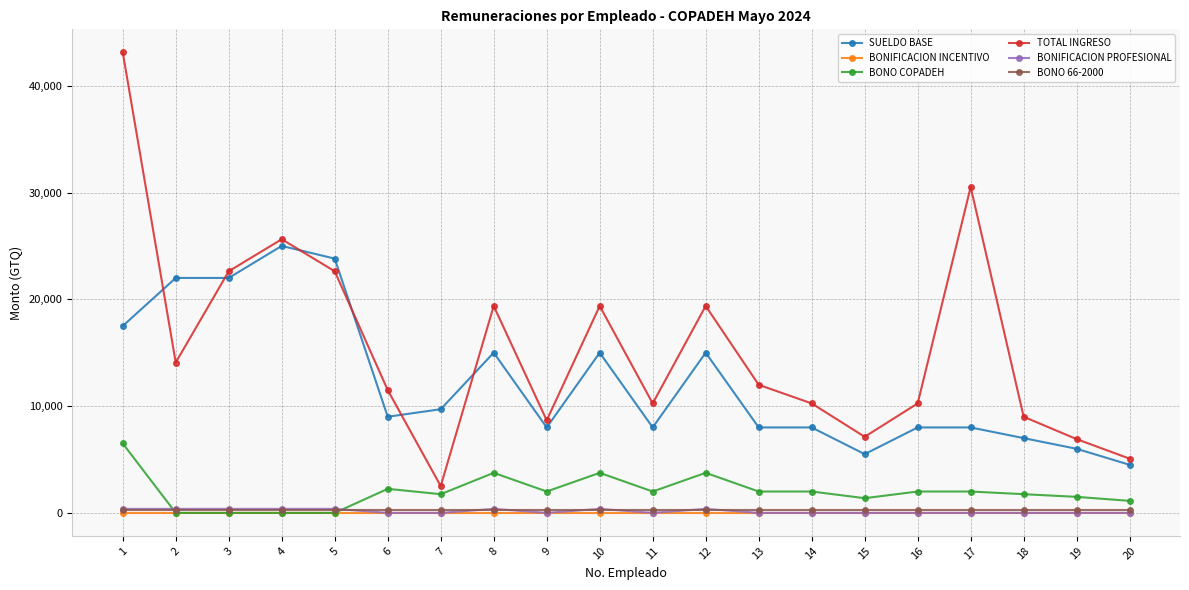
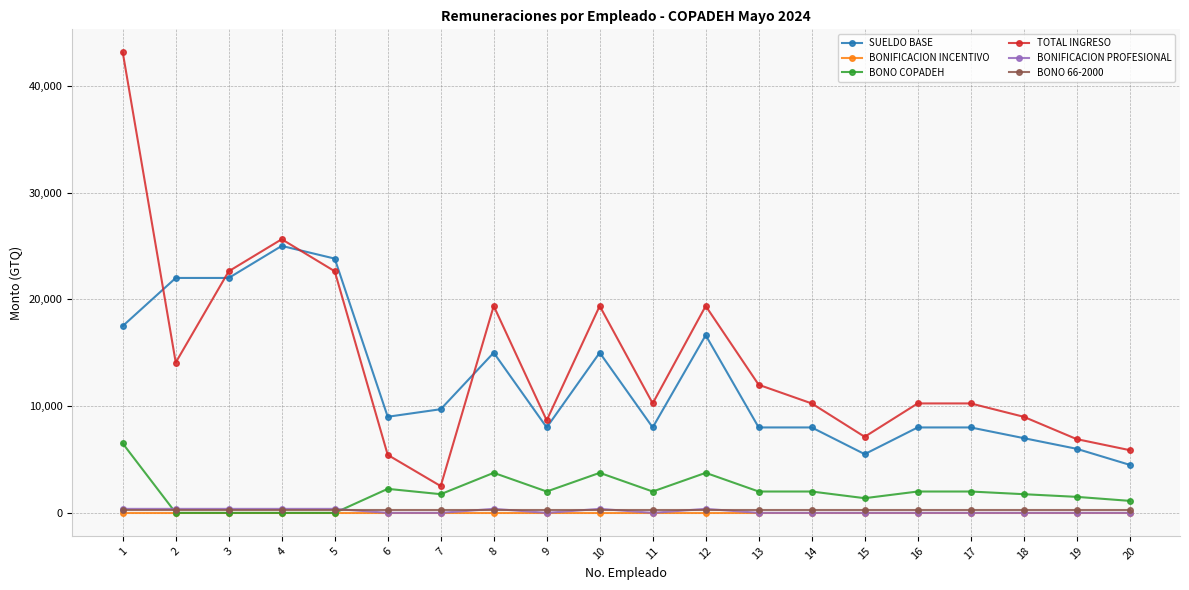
TOTAL INGRESO, 6: 11,500 -> 5,400
SUELDO BASE, 12: 15,000 -> 16,600
TOTAL INGRESO, 17: 30,500 -> 10,300
TOTAL INGRESO, 20: 5,100 -> 5,900
